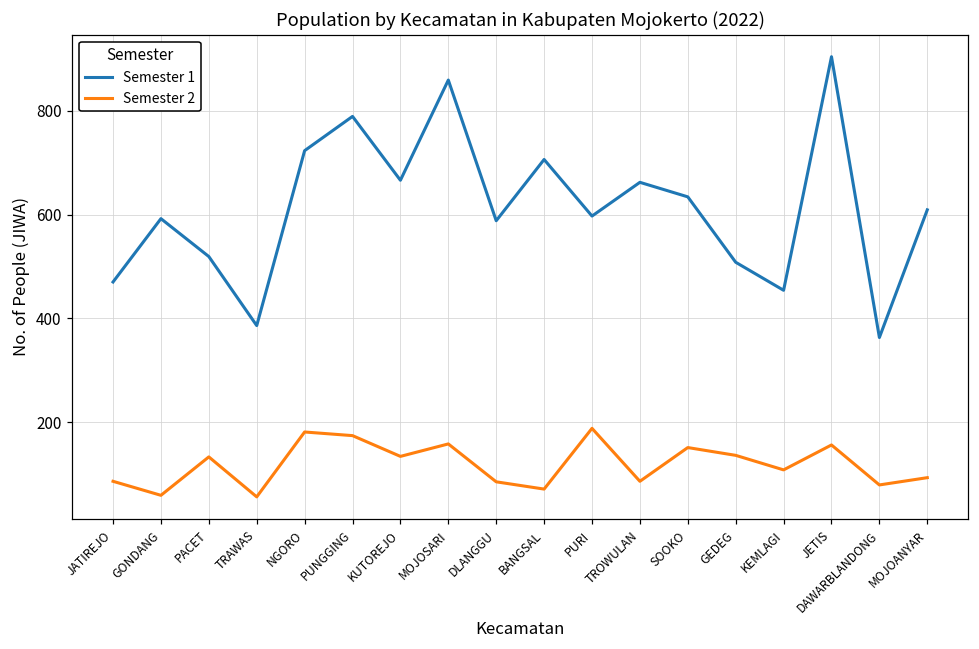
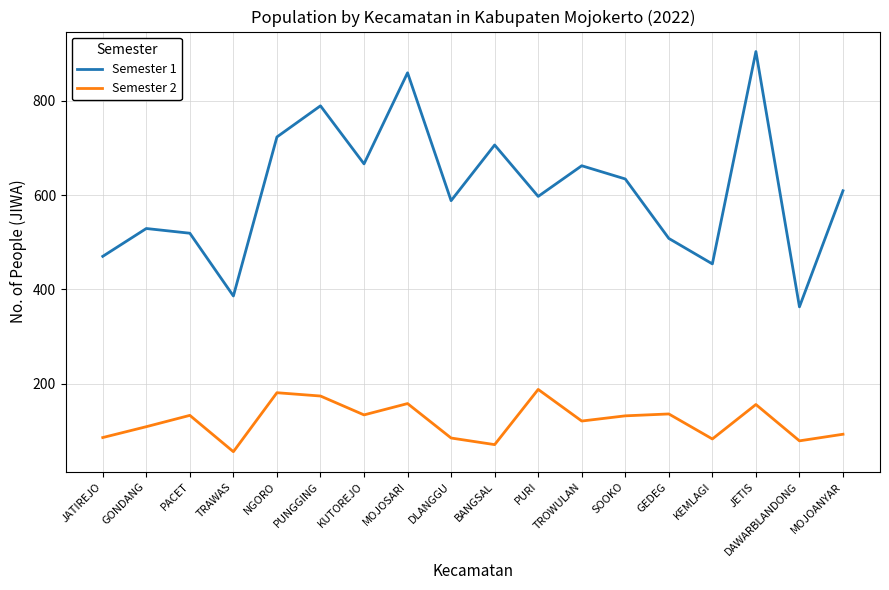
Semester 1, GONDANG: 590 -> 530
Semester 2, GONDANG: 60 -> 110
Semester 2, TROWULAN: 90 -> 120
Semester 2, SOOKO: 150 -> 130
Semester 2, KEMLAGI: 110 -> 80
